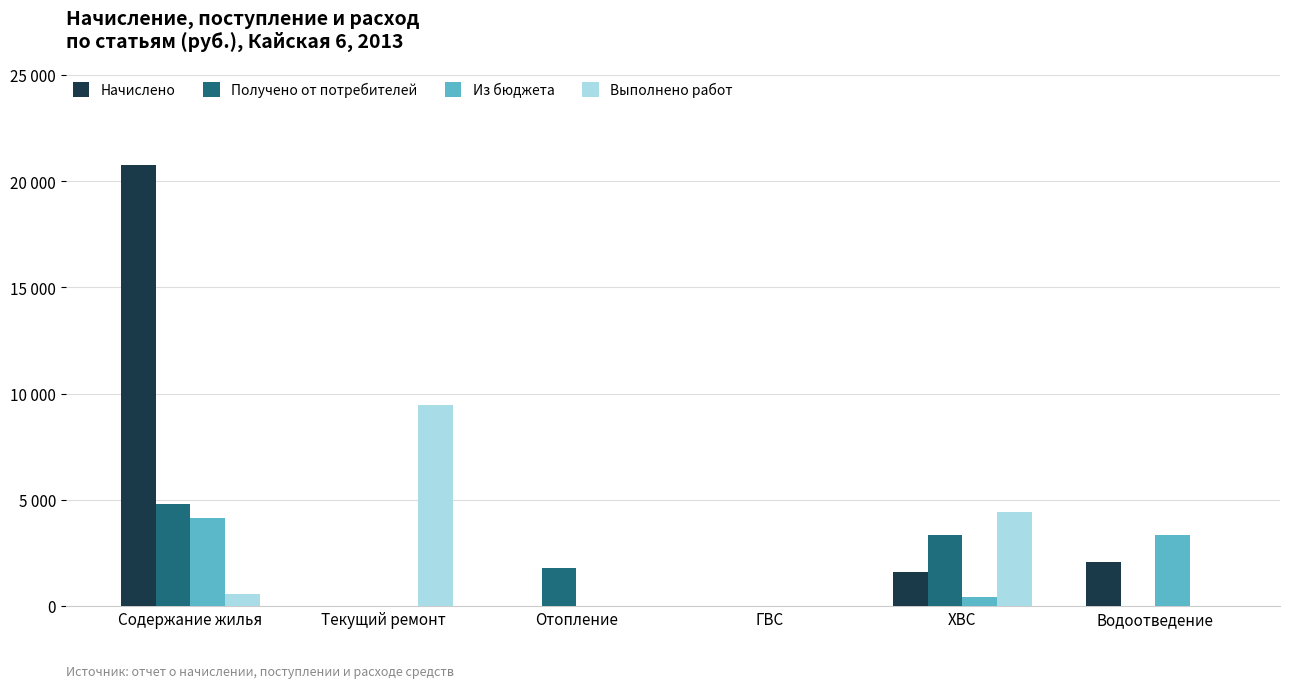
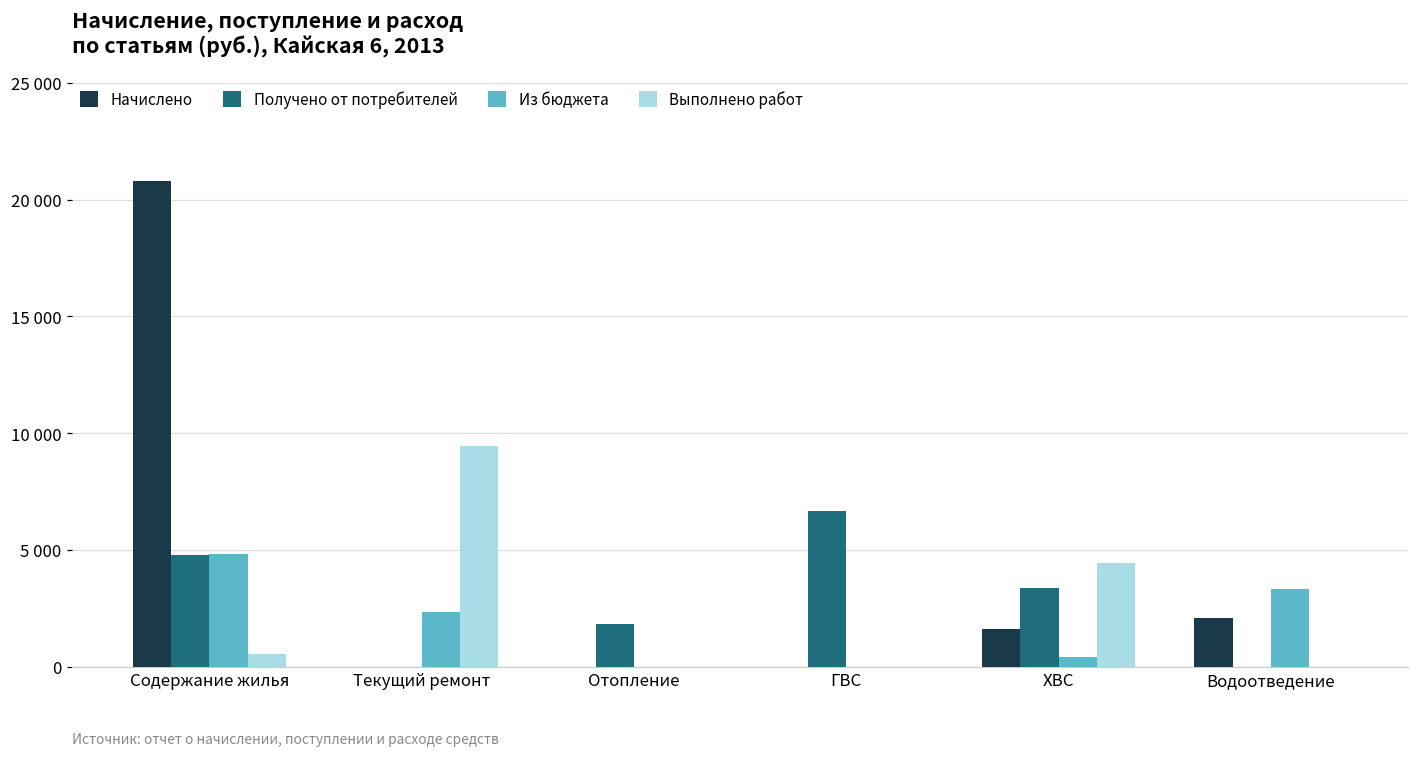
Из бюджета, Содержание жилья: 4100 -> 4800
Из бюджета, Текущий ремонт: 0 -> 2400
Получено от потребителей, ГВС: 0 -> 6600
